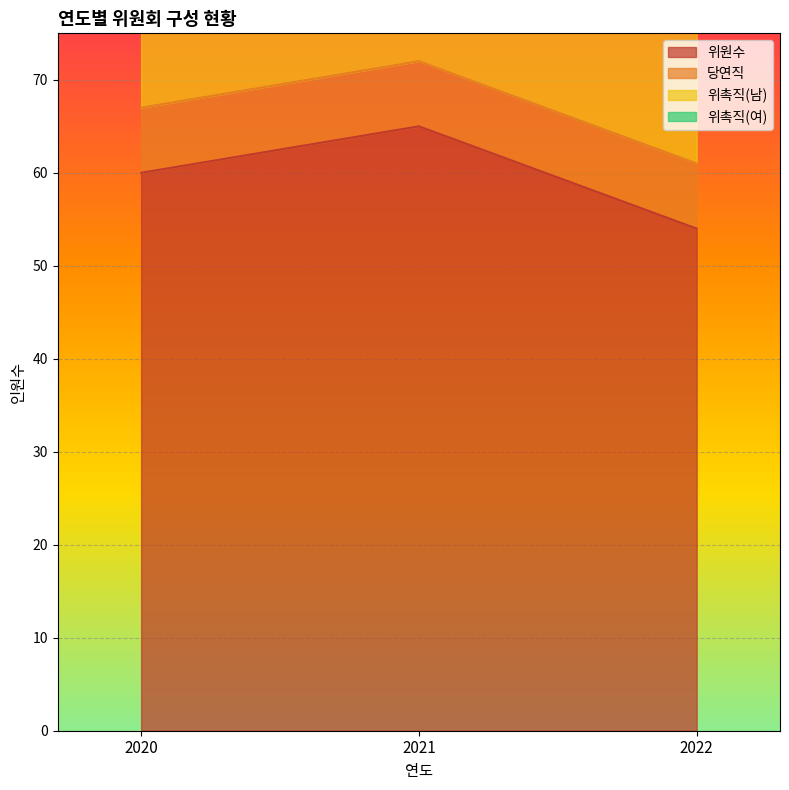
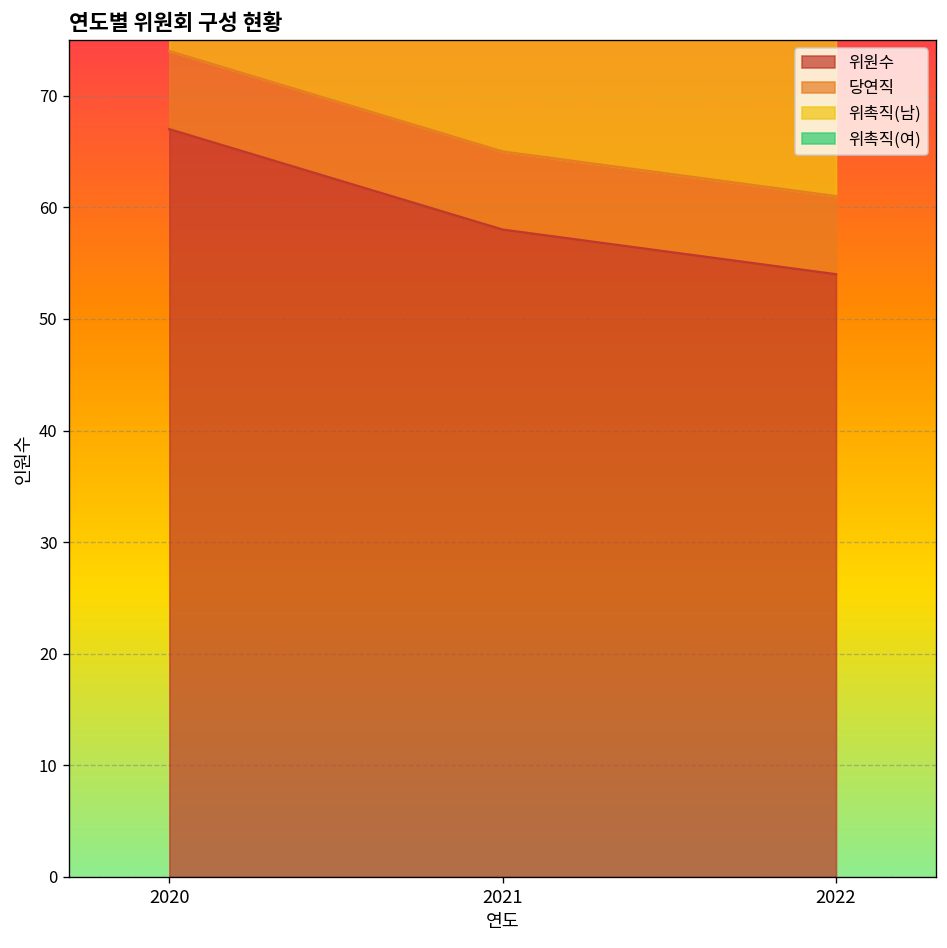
위원수, 2020: 60 -> 67
위원수, 2021: 65 -> 58
